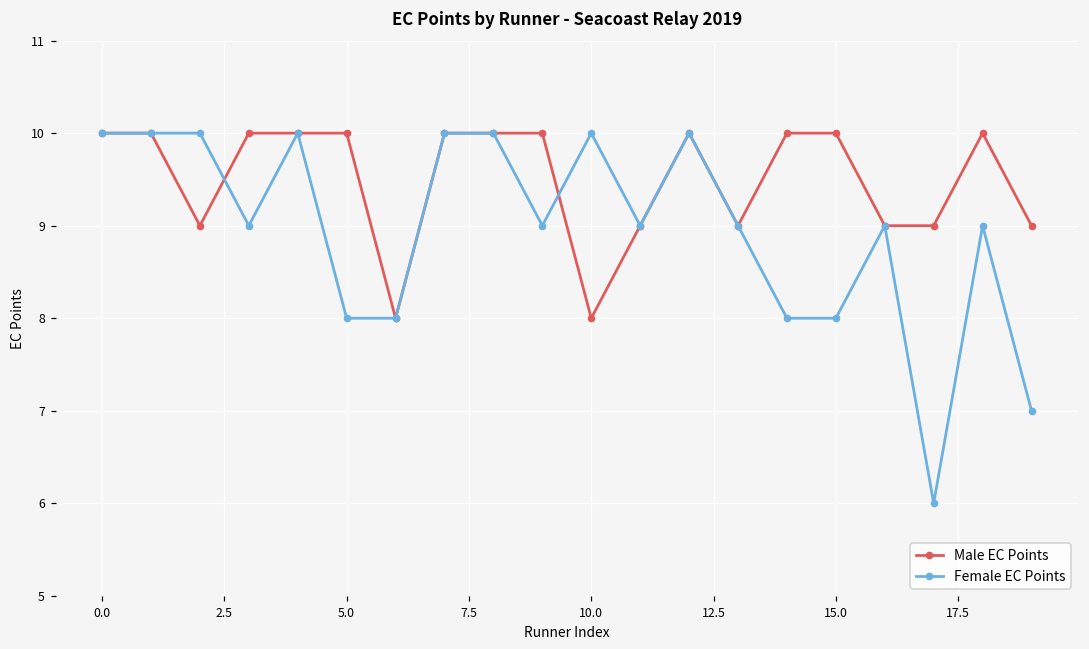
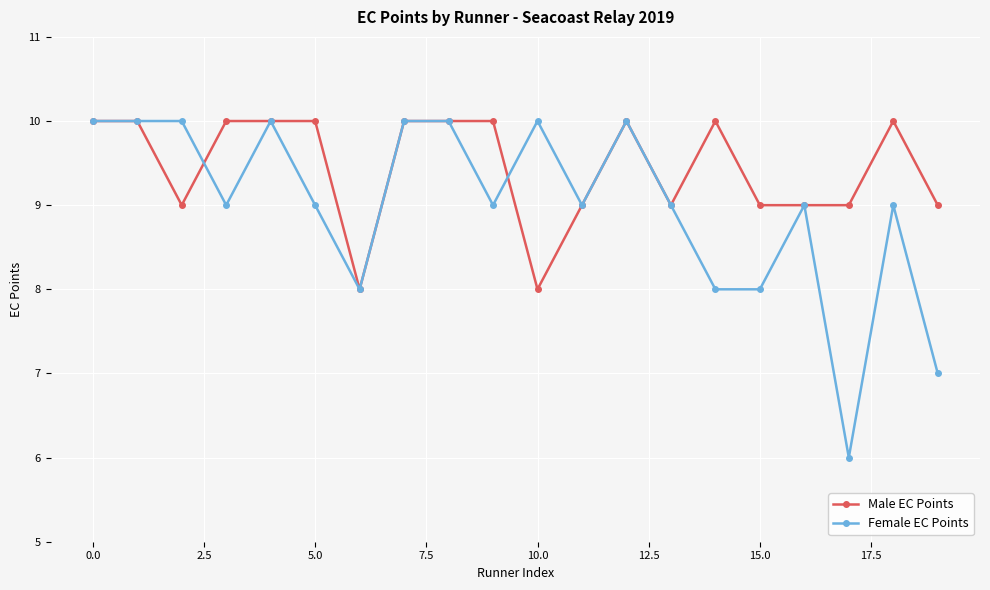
Female EC Points, 5.0: 8 -> 9
Male EC Points, 15.0: 10 -> 9
